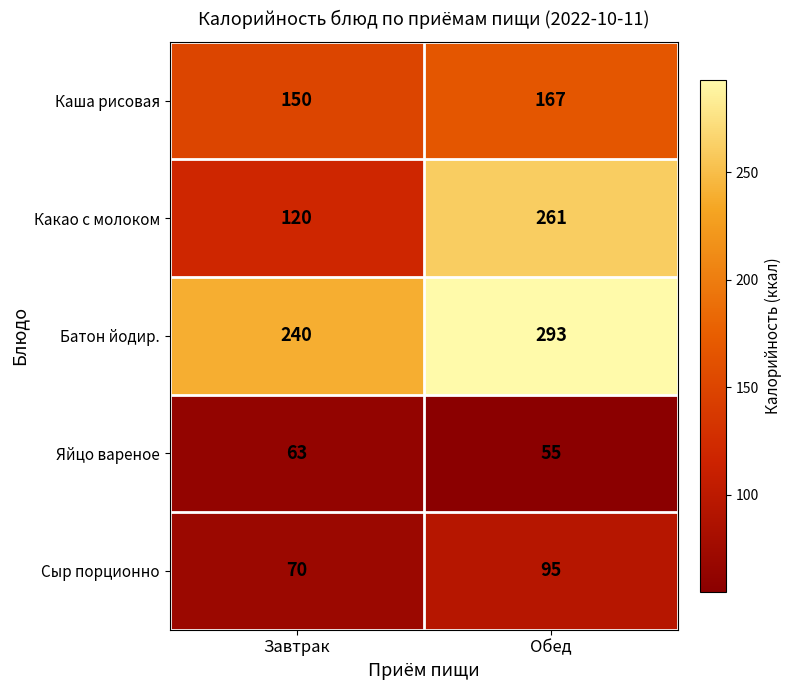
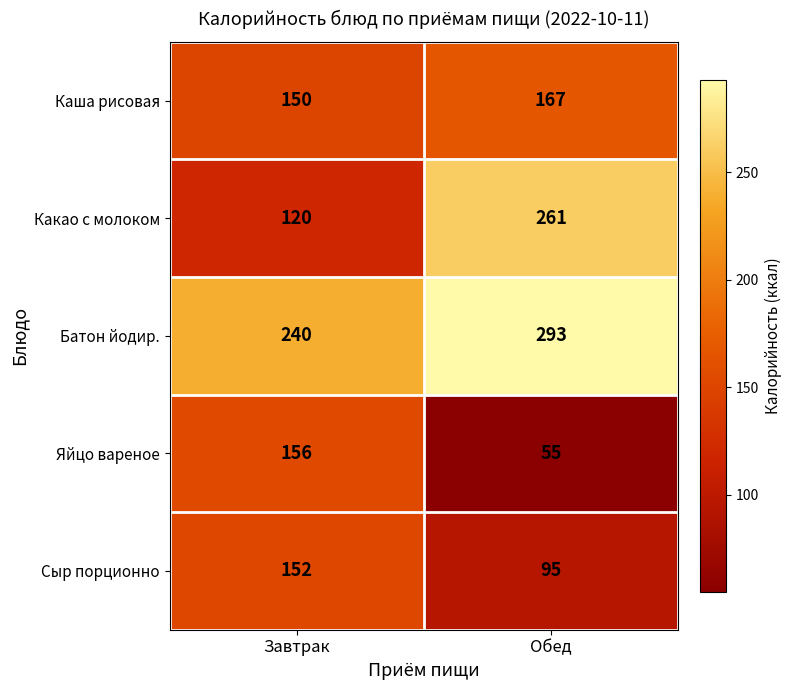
Яйцо вареное, Завтрак: 63 -> 156
Сыр порционно, Завтрак: 70 -> 152
